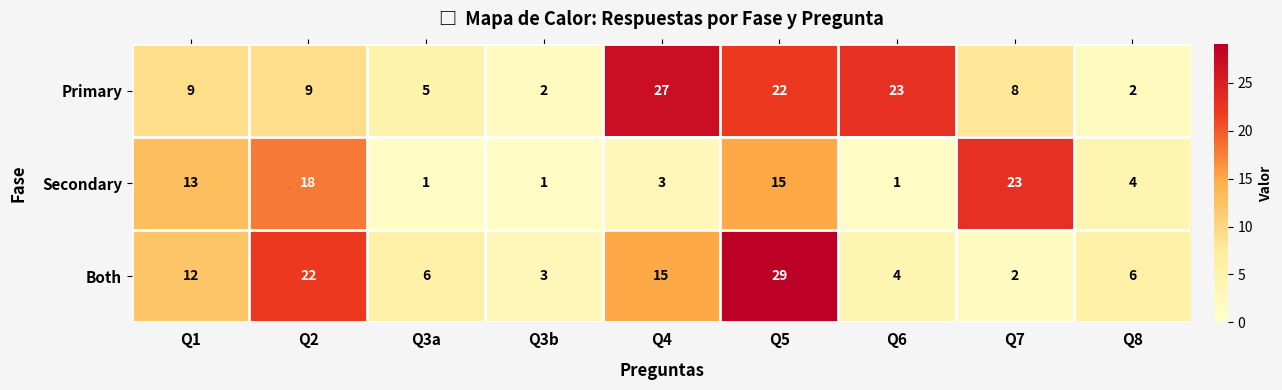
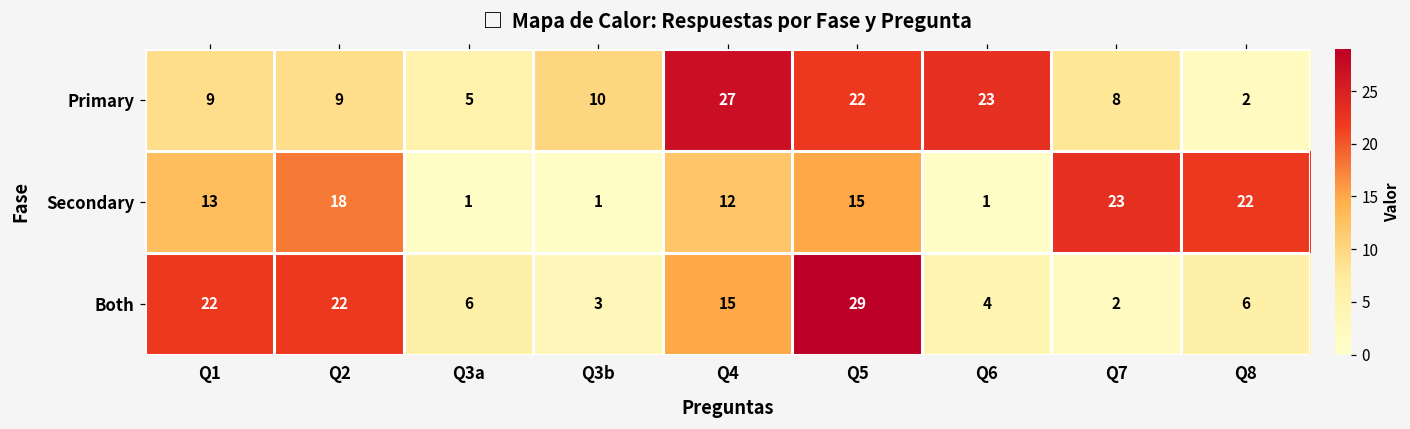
Primary, Q3b: 2 -> 10
Secondary, Q4: 3 -> 12
Secondary, Q8: 4 -> 22
Both, Q1: 12 -> 22
